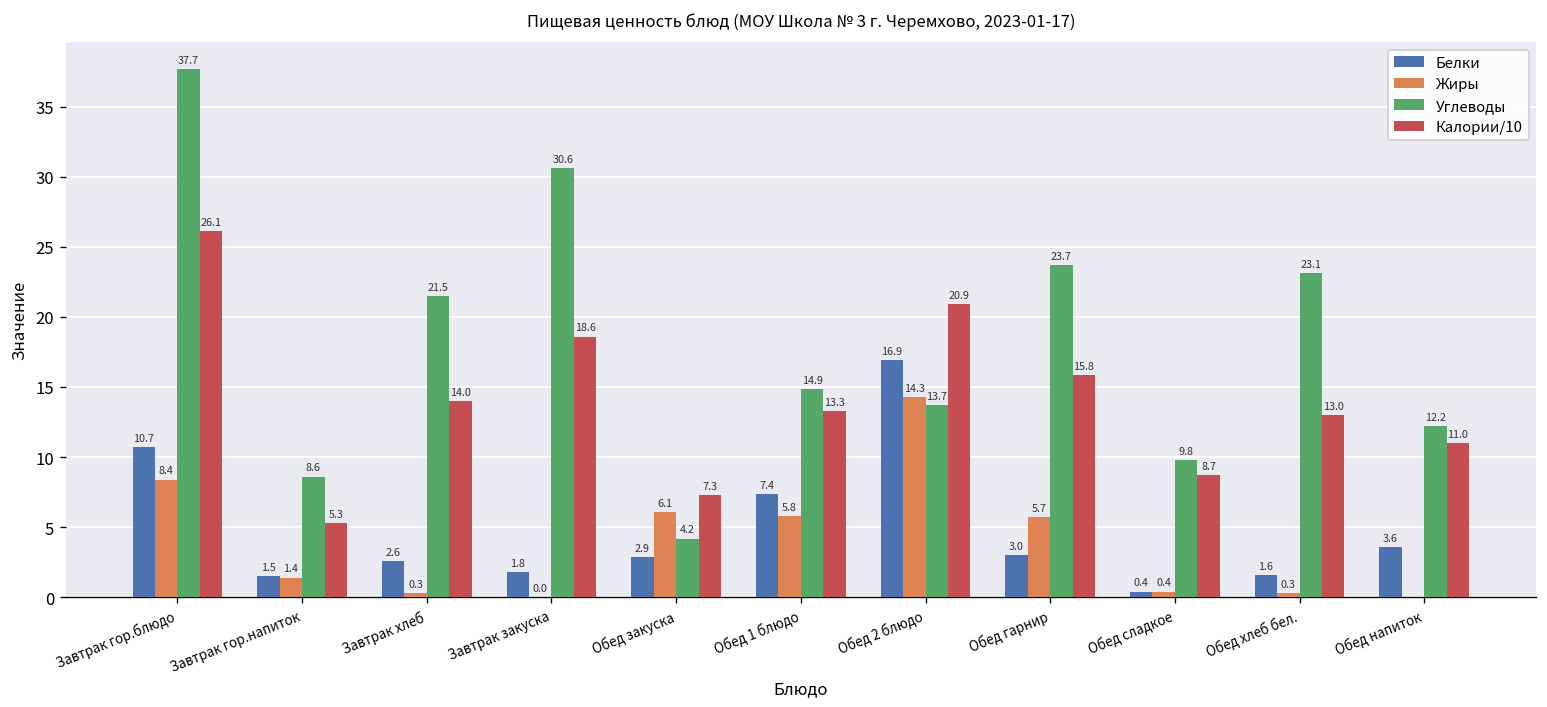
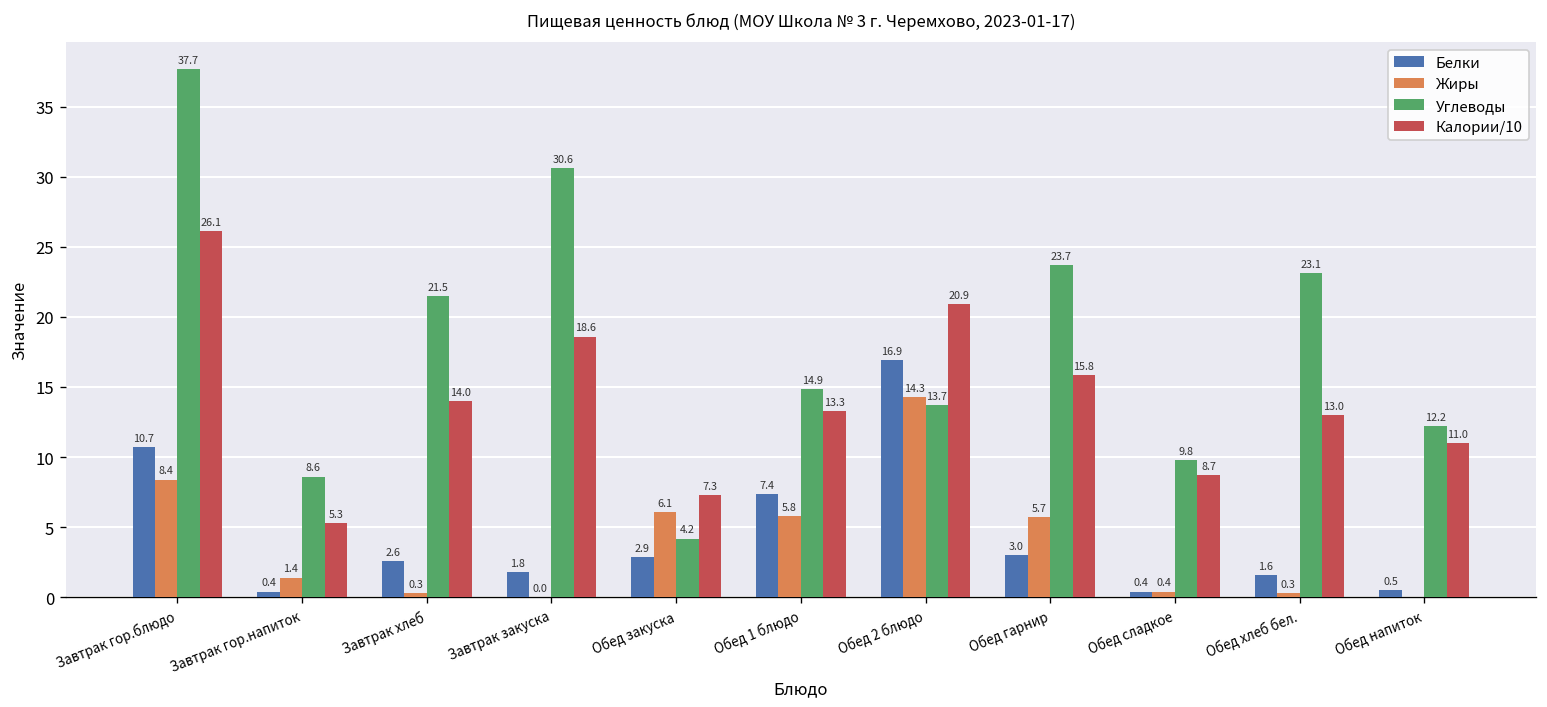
Белки, Завтрак гор.напиток: 1.5 -> 0.4
Белки, Обед напиток: 3.6 -> 0.5
